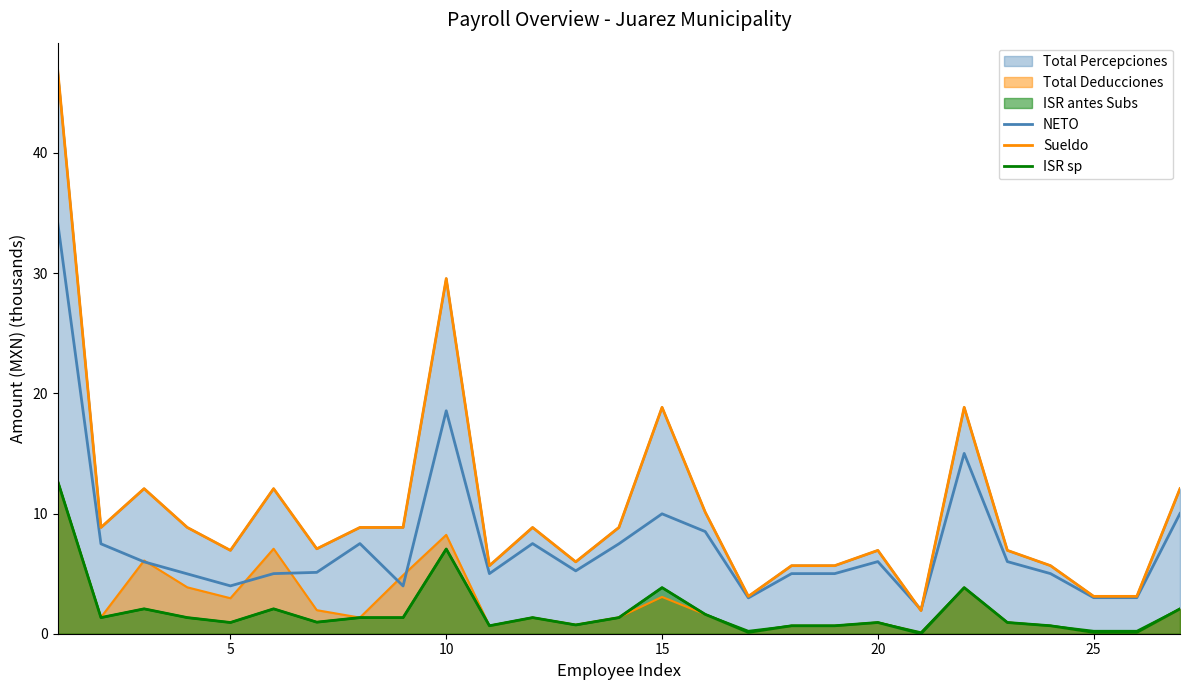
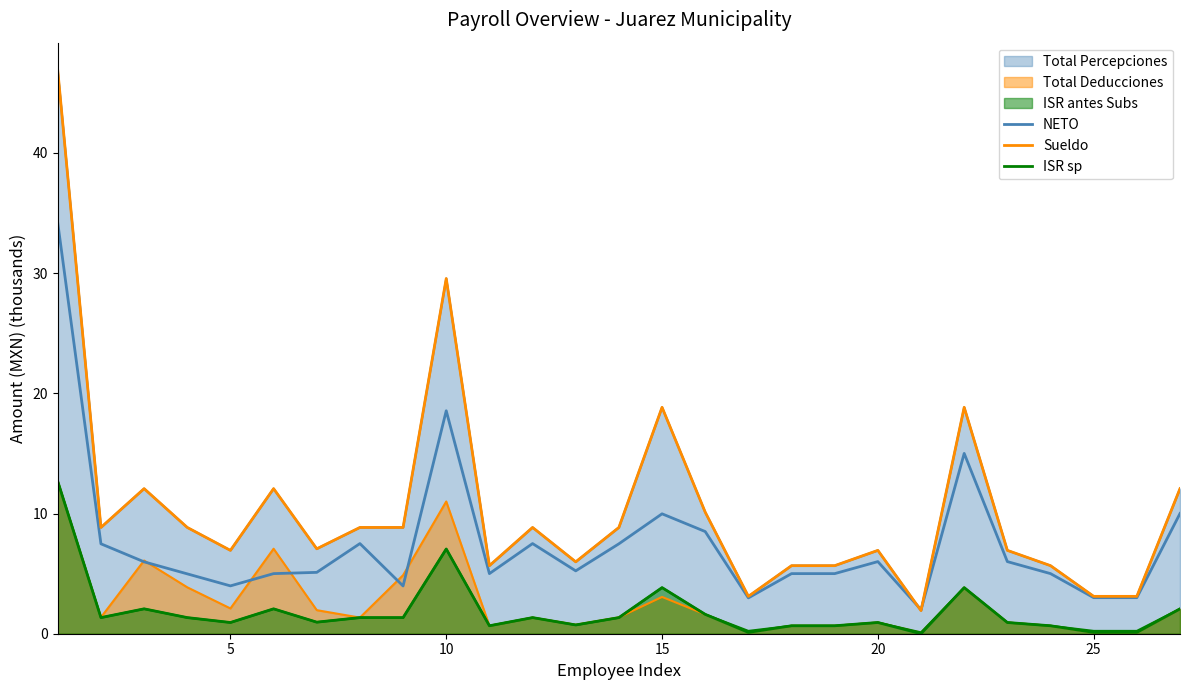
Total Deducciones, 5: 3.0 -> 2.1
Total Deducciones, 10: 8.2 -> 11.0
